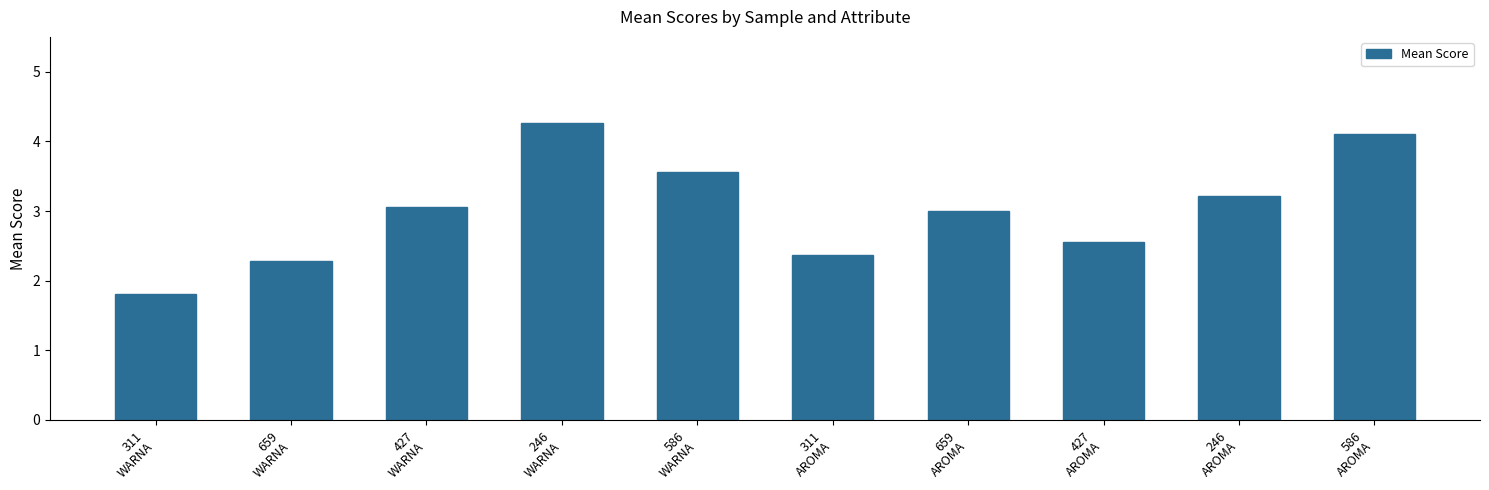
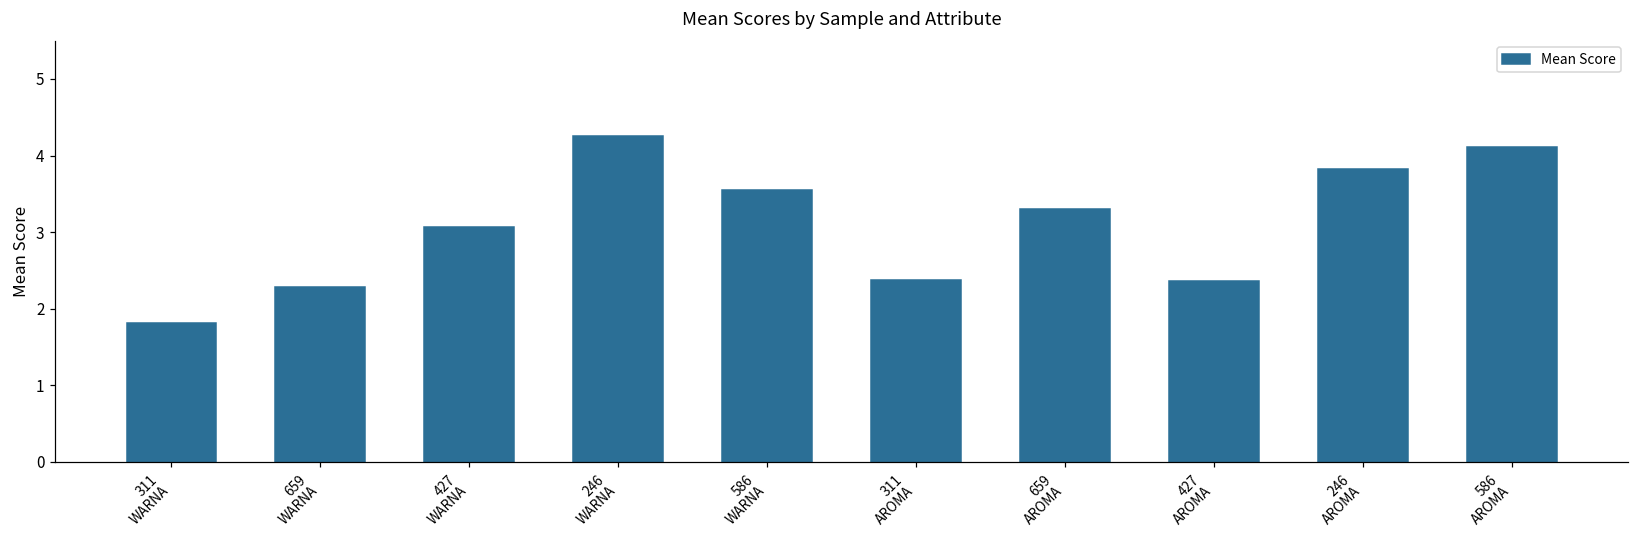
659 AROMA: 3.0 -> 3.3
427 AROMA: 2.6 -> 2.4
246 AROMA: 3.2 -> 3.8
